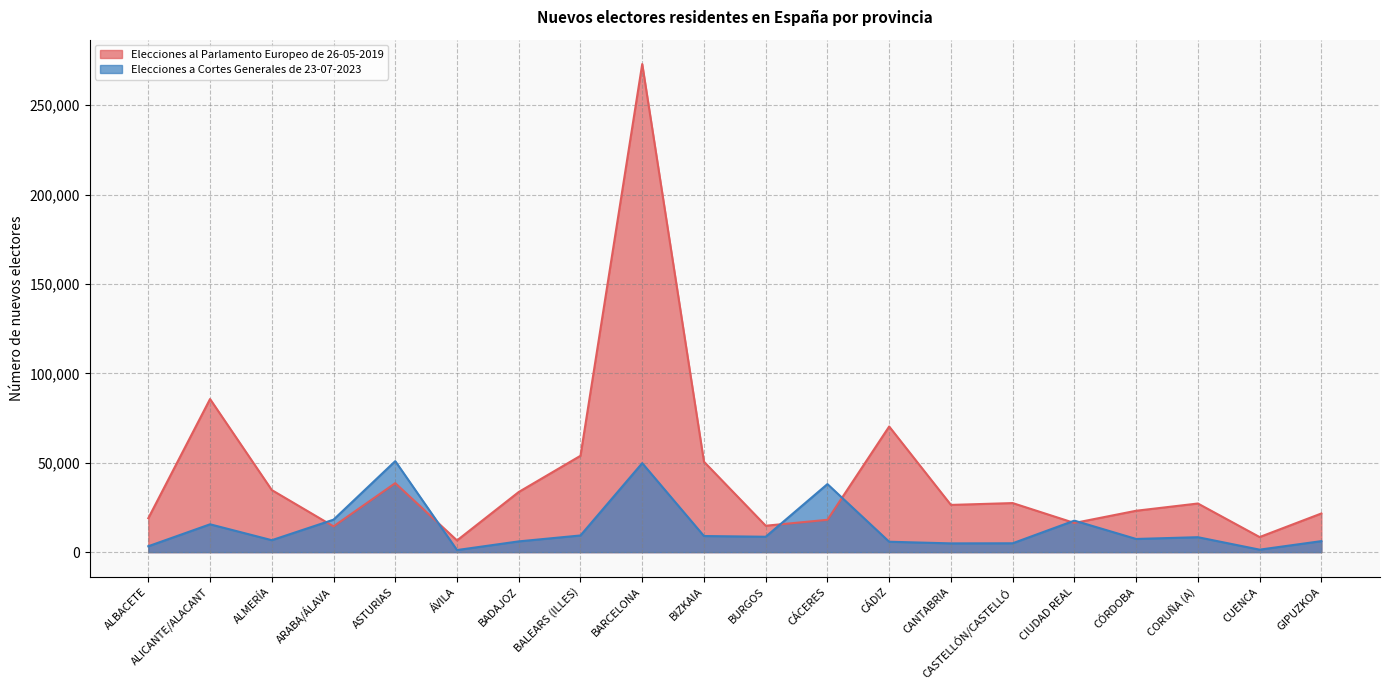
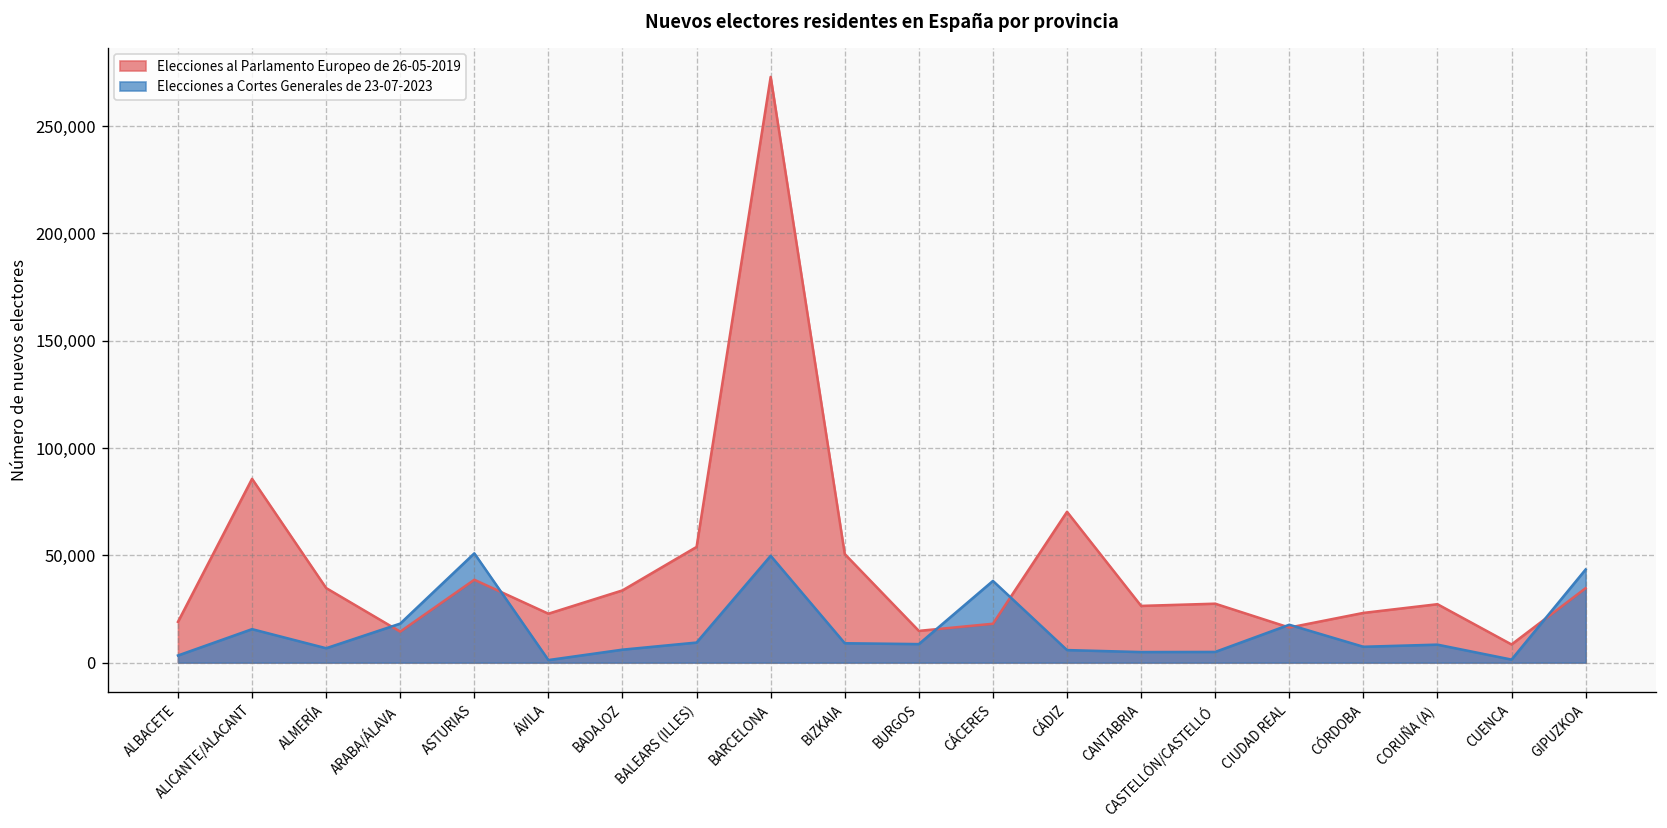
Elecciones al Parlamento Europeo de 26-05-2019, ÁVILA: 7,000 -> 23,000
Elecciones al Parlamento Europeo de 26-05-2019, GIPUZKOA: 22,000 -> 35,000
Elecciones a Cortes Generales de 23-07-2023, GIPUZKOA: 6,000 -> 43,000
